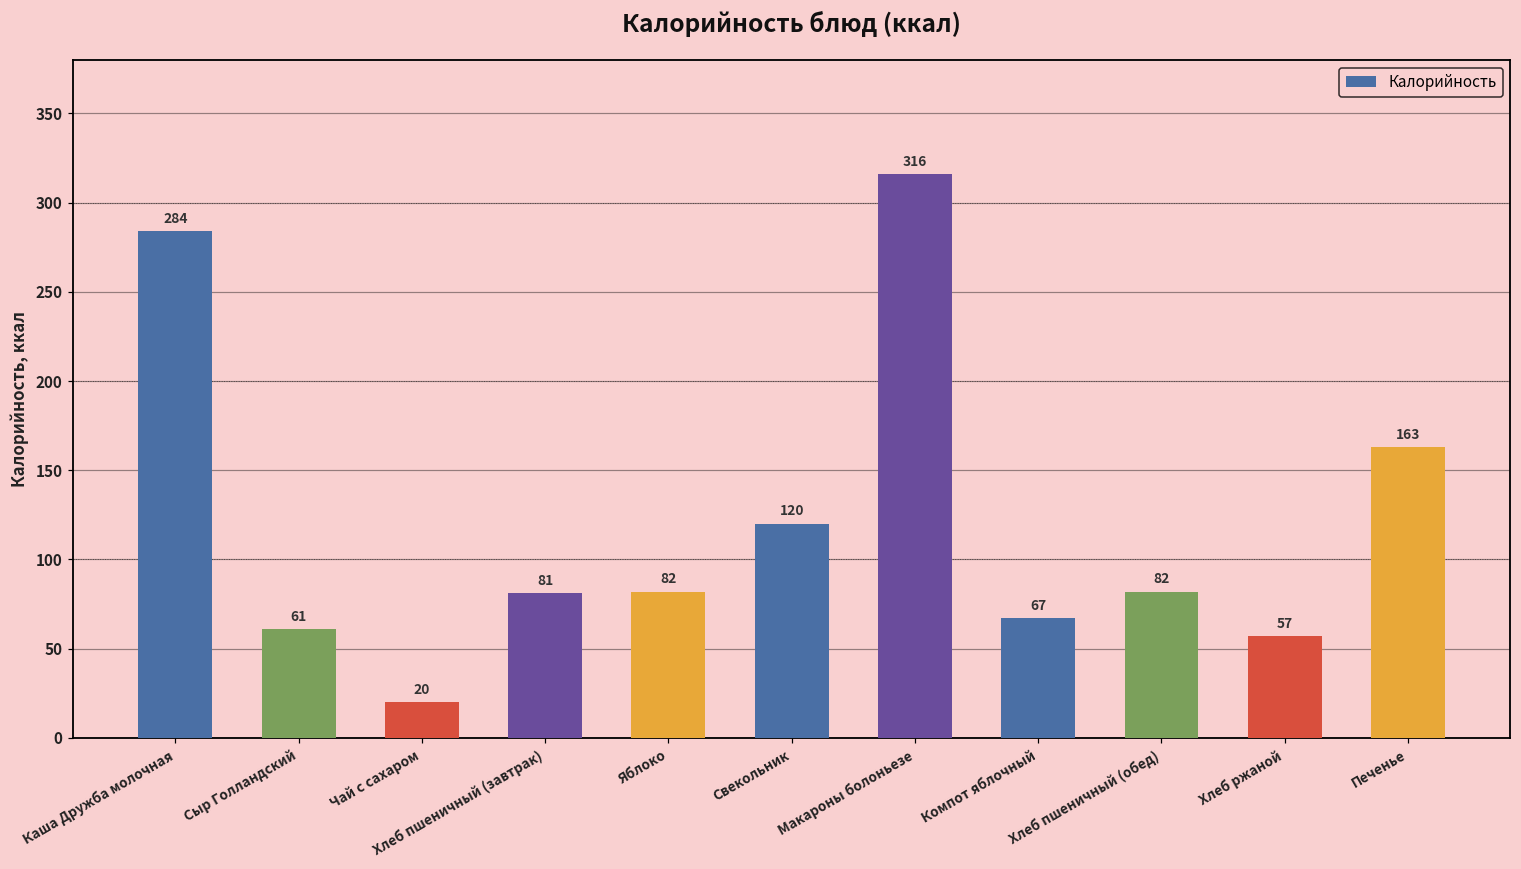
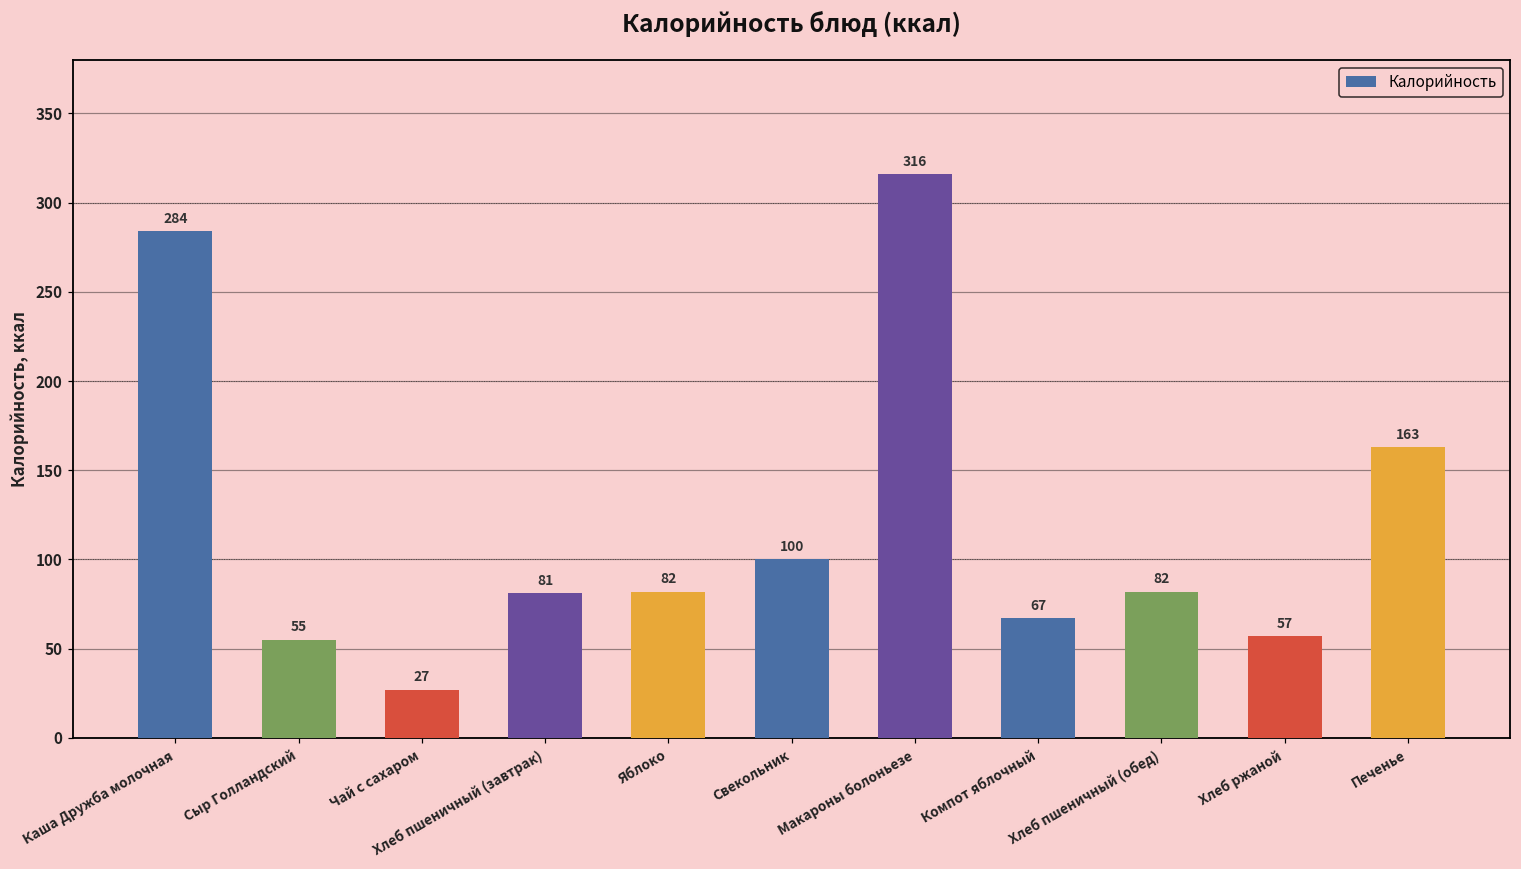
Сыр Голландский: 61 -> 55
Чай с сахаром: 20 -> 27
Свекольник: 120 -> 100
